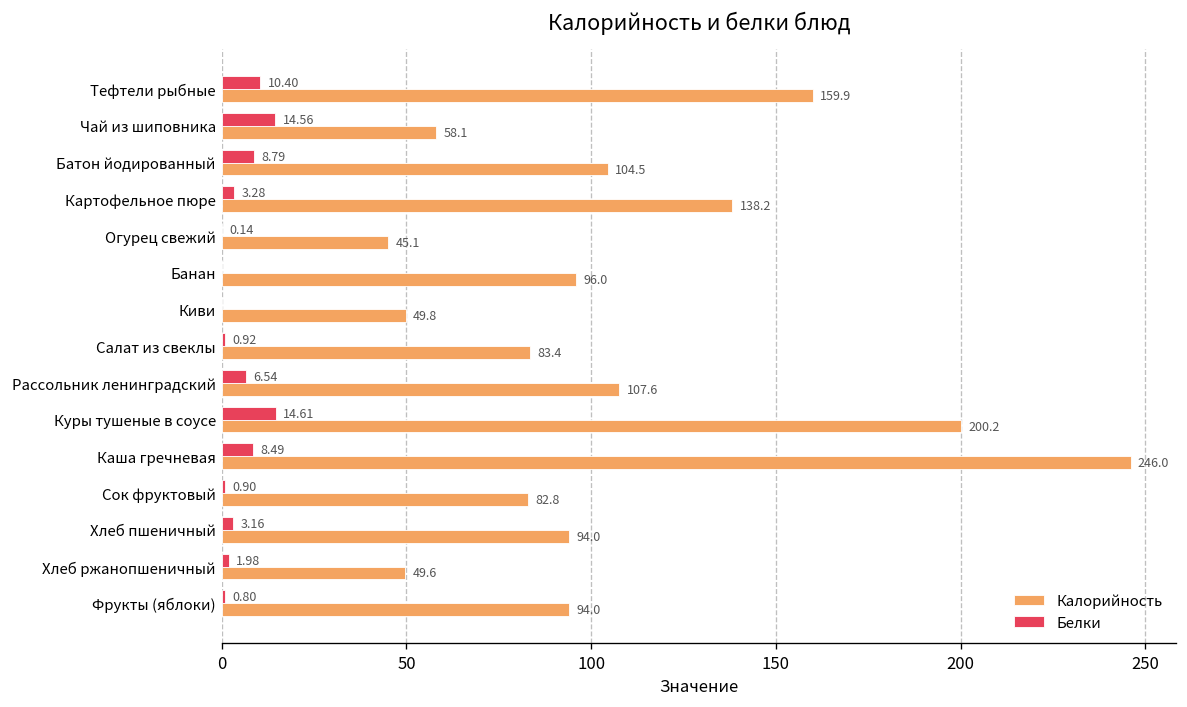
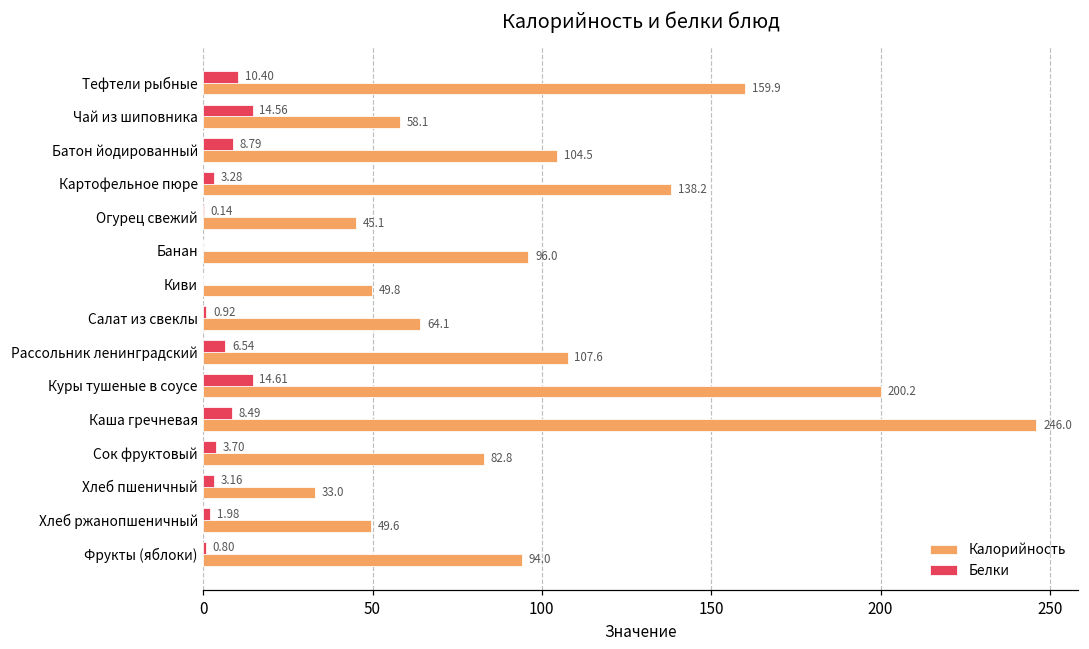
Калорийность, Салат из свеклы: 83.4 -> 64.1
Белки, Сок фруктовый: 0.90 -> 3.70
Калорийность, Хлеб пшеничный: 94.0 -> 33.0
